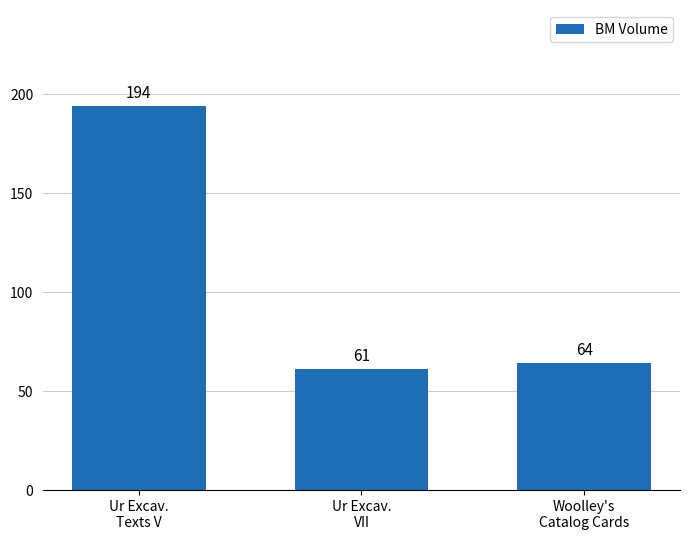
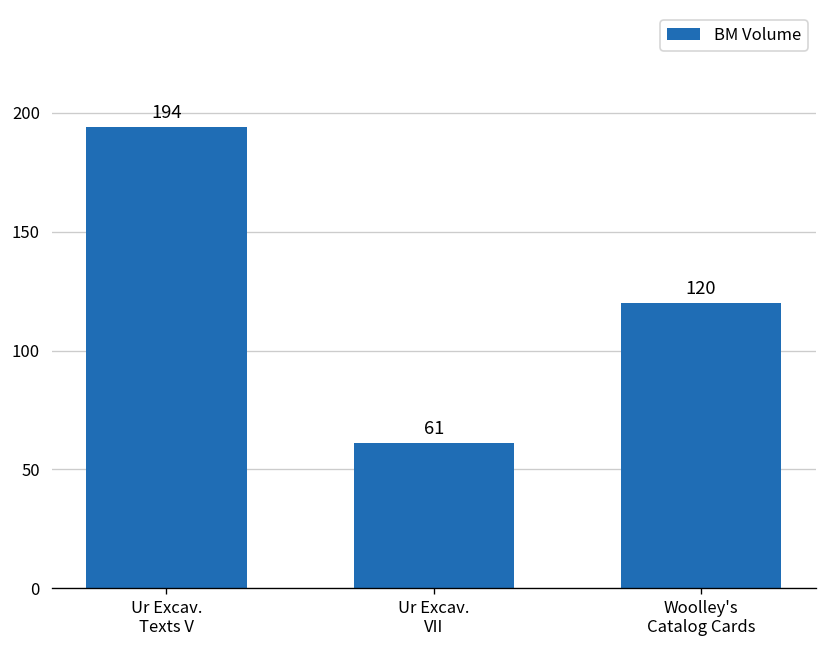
Woolley's Catalog Cards: 64 -> 120
